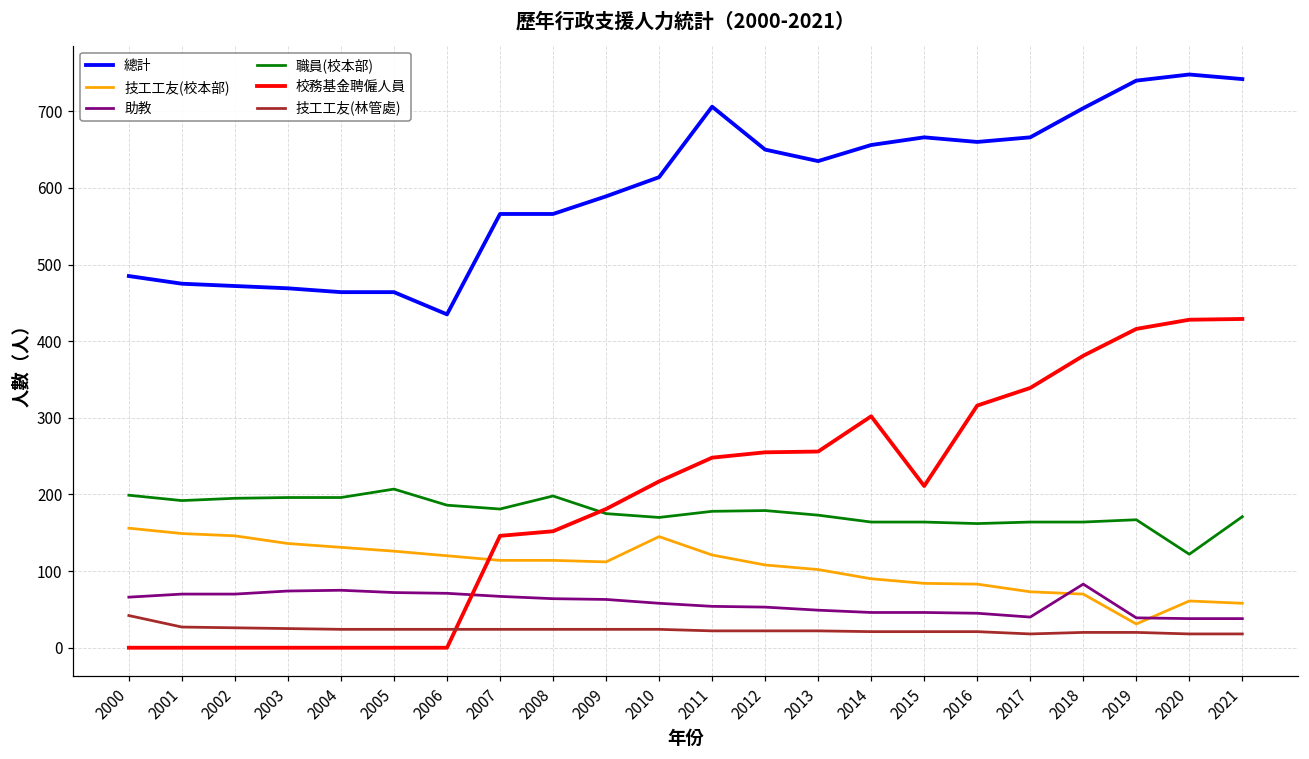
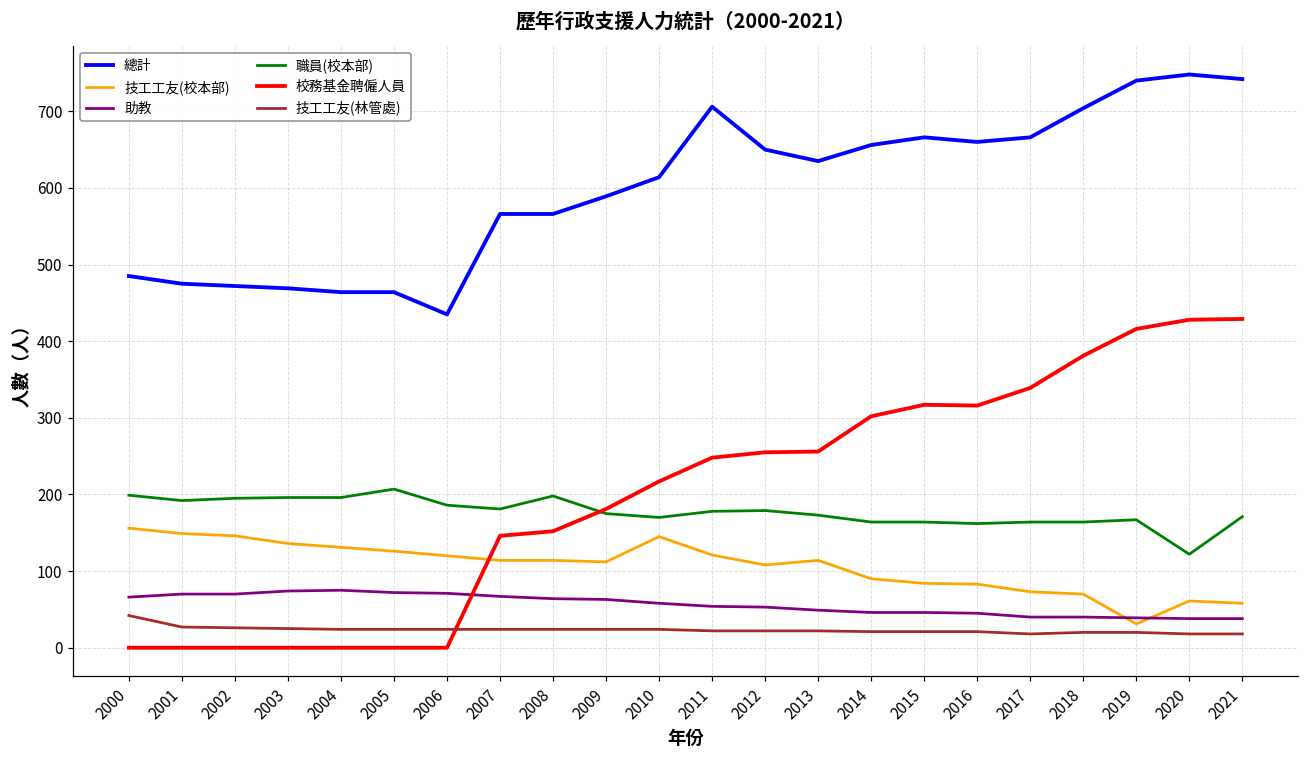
技工工友(校本部), 2013: 100 -> 110
校務基金聘僱人員, 2015: 210 -> 320
助教, 2018: 80 -> 40
